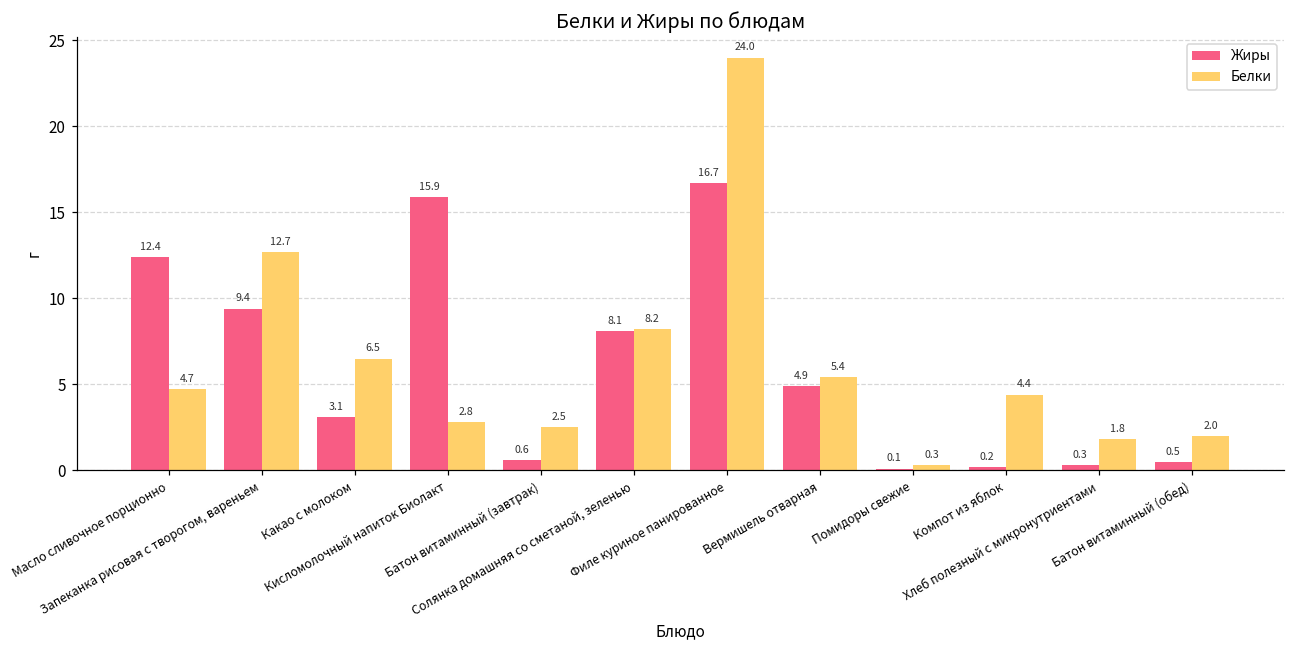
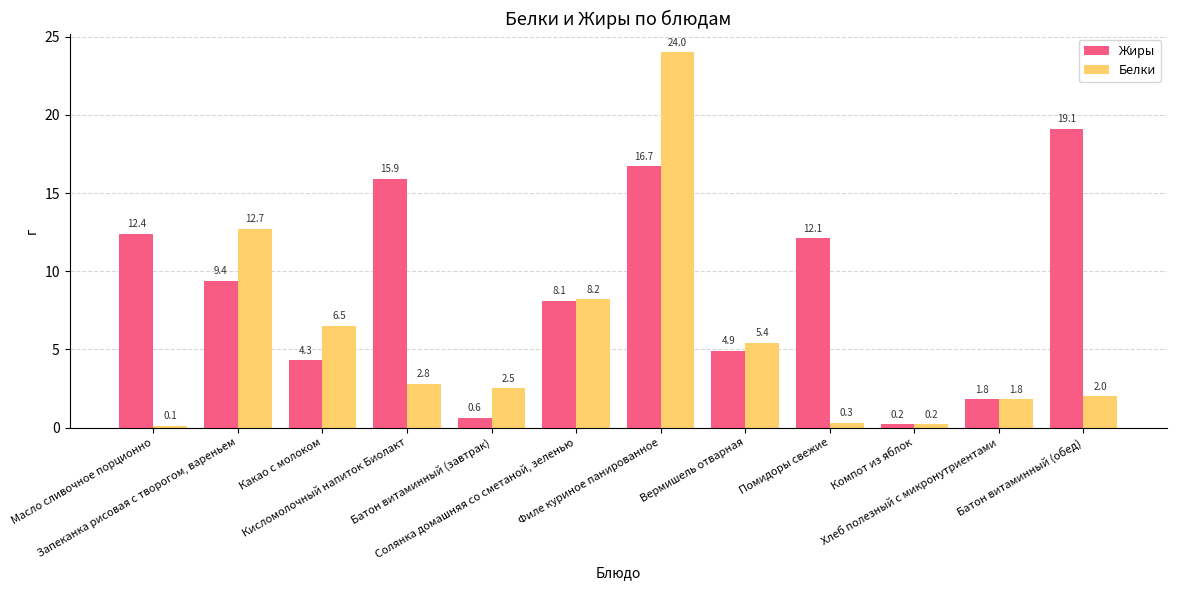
Белки, Масло сливочное порционно: 4.7 -> 0.1
Жиры, Какао с молоком: 3.1 -> 4.3
Жиры, Помидоры свежие: 0.1 -> 12.1
Белки, Компот из яблок: 4.4 -> 0.2
Жиры, Хлеб полезный с микронутриентами: 0.3 -> 1.8
Жиры, Батон витаминный (обед): 0.5 -> 19.1
